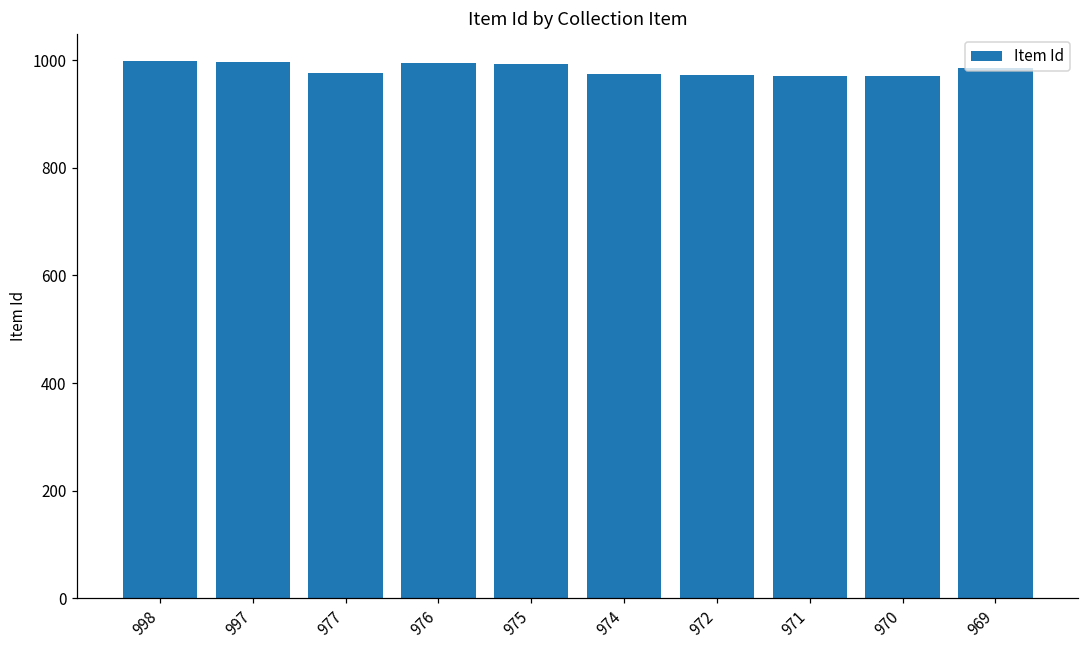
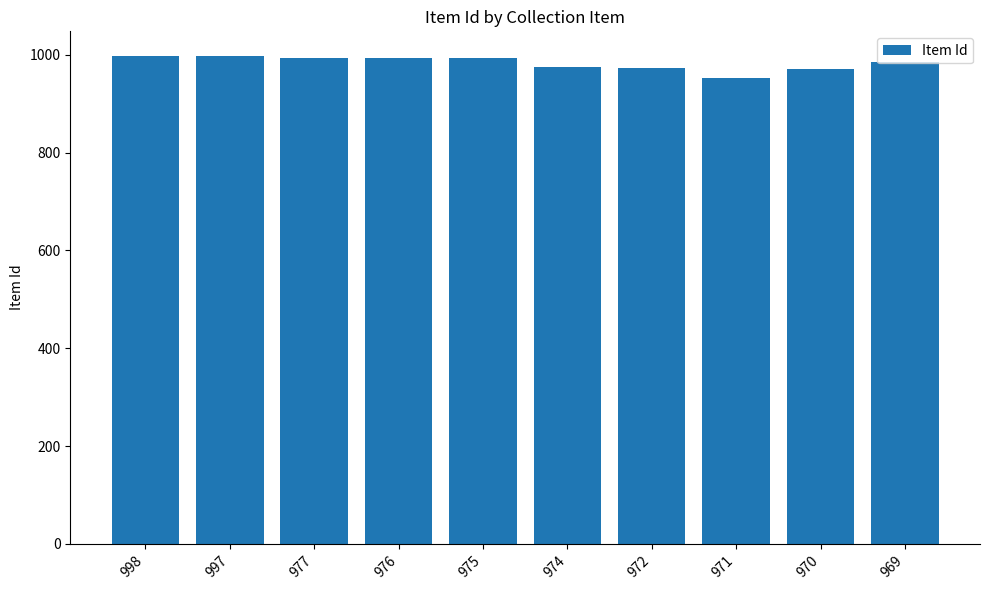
977: 980 -> 990
971: 970 -> 950
